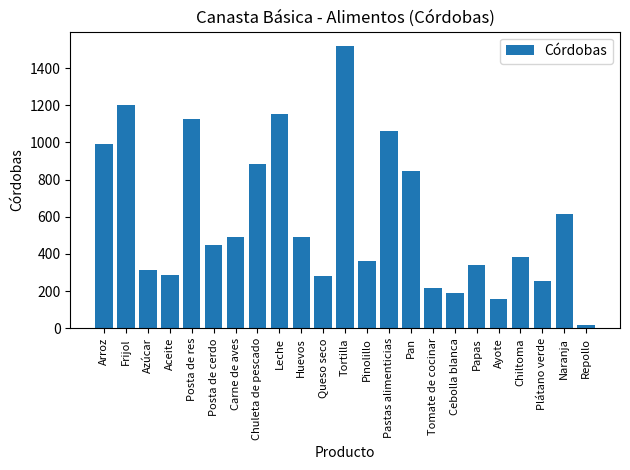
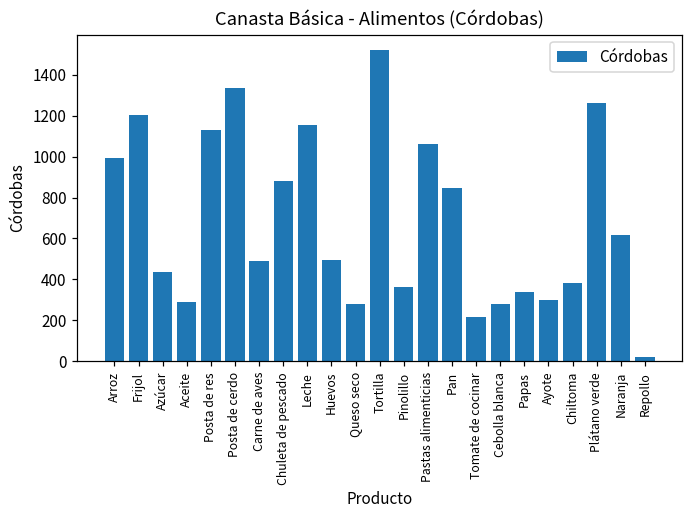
Azúcar: 310 -> 440
Posta de cerdo: 450 -> 1340
Cebolla blanca: 190 -> 280
Ayote: 160 -> 300
Plátano verde: 250 -> 1260
